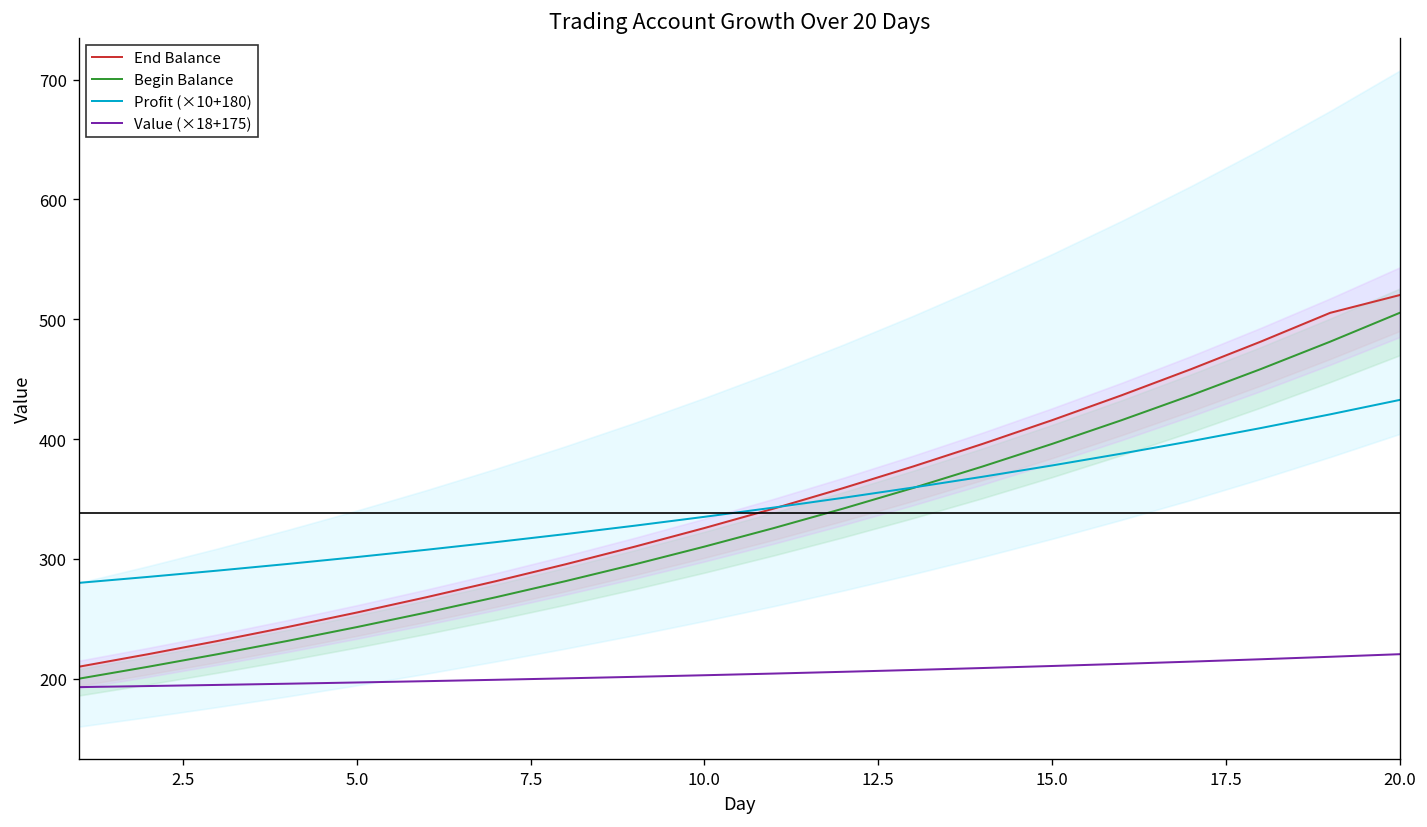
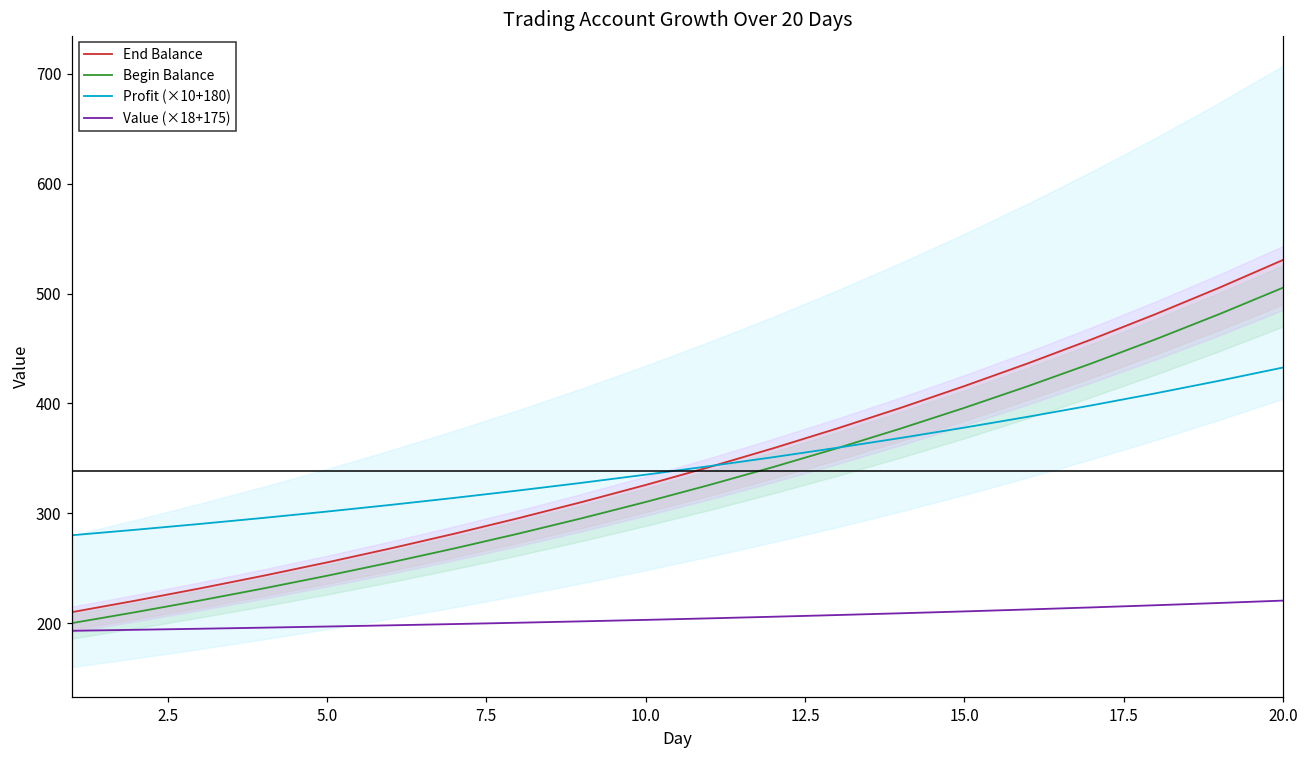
End Balance, 20.0: 520 -> 530
